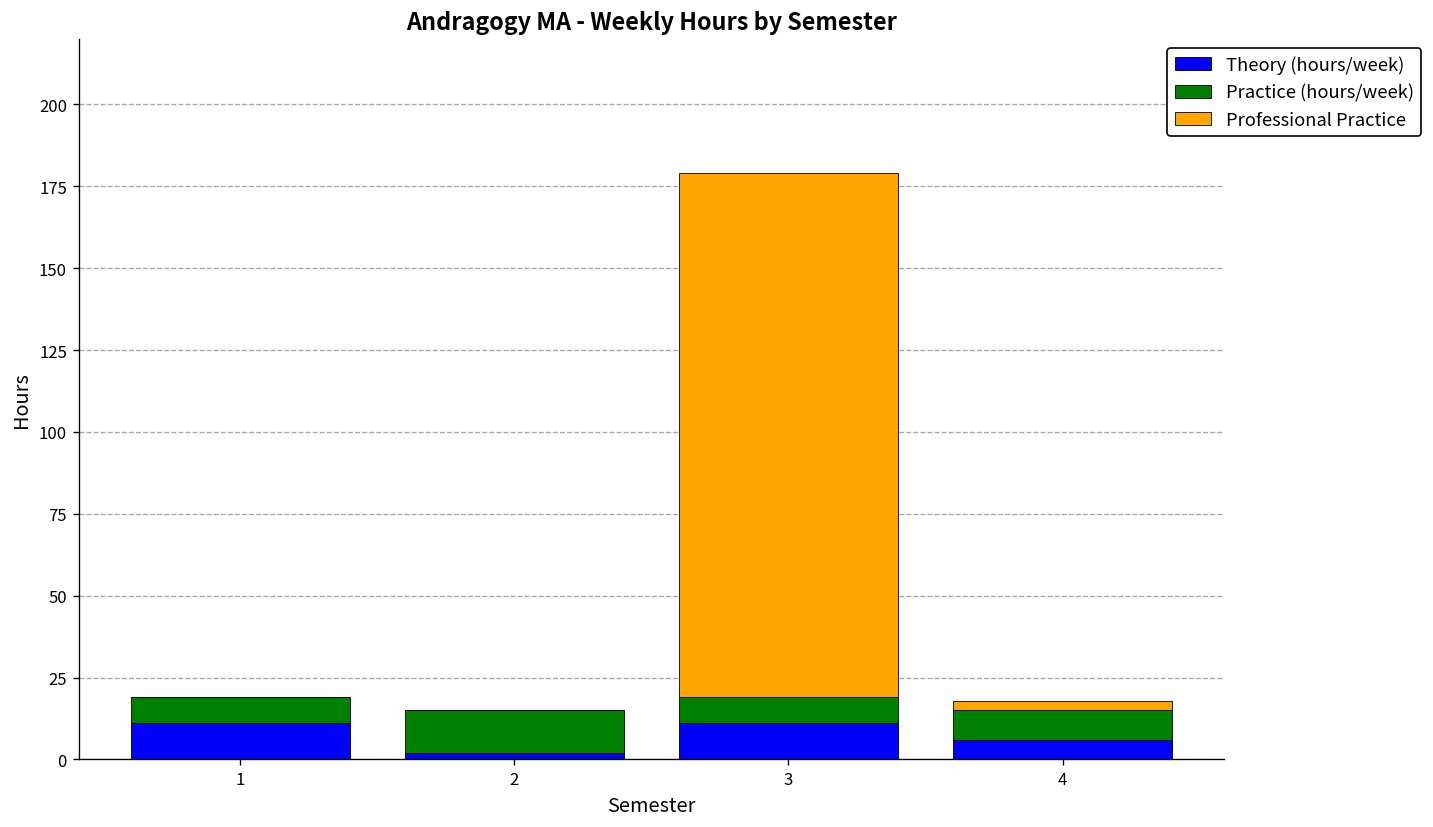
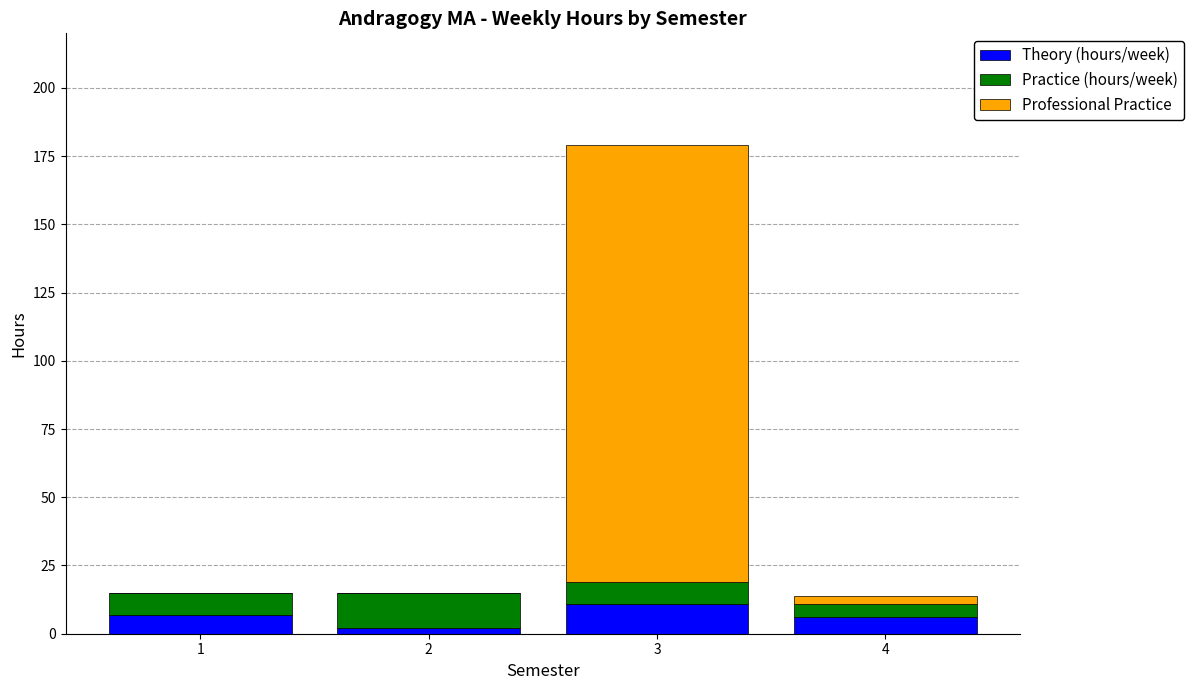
Theory (hours/week), 1: 11 -> 7
Practice (hours/week), 4: 9 -> 5
